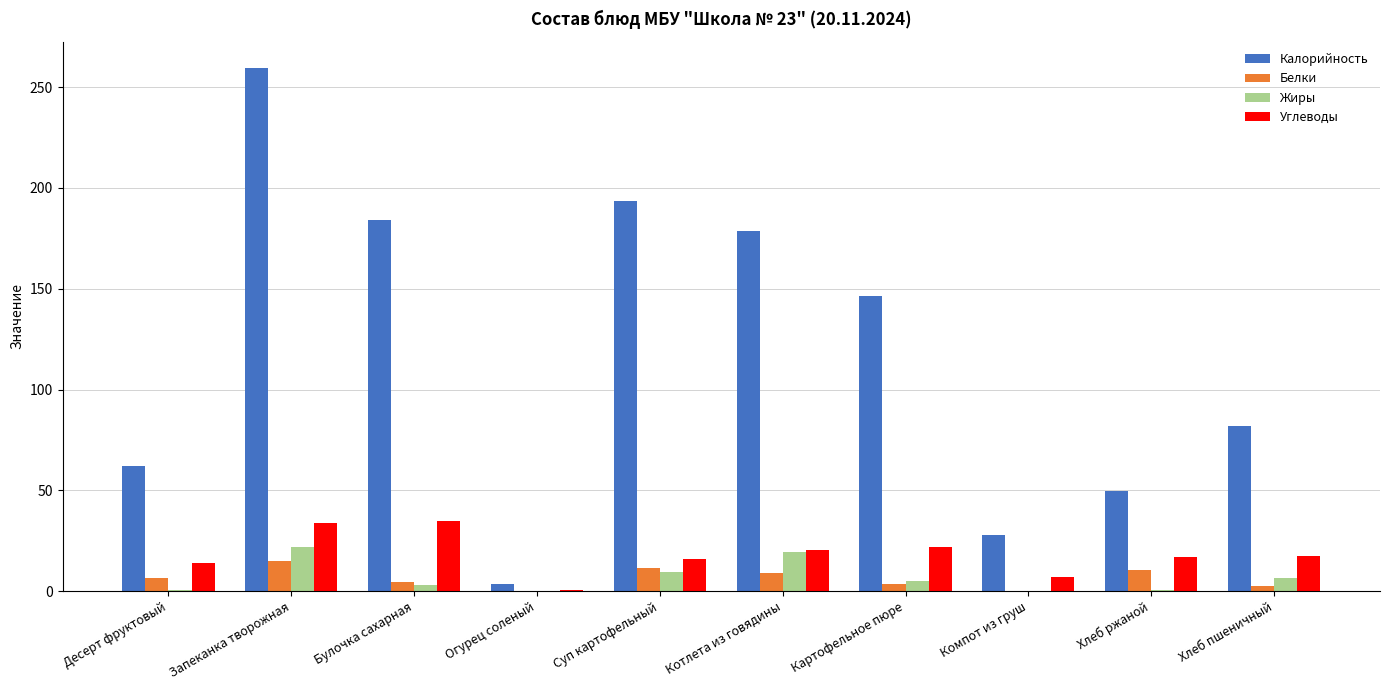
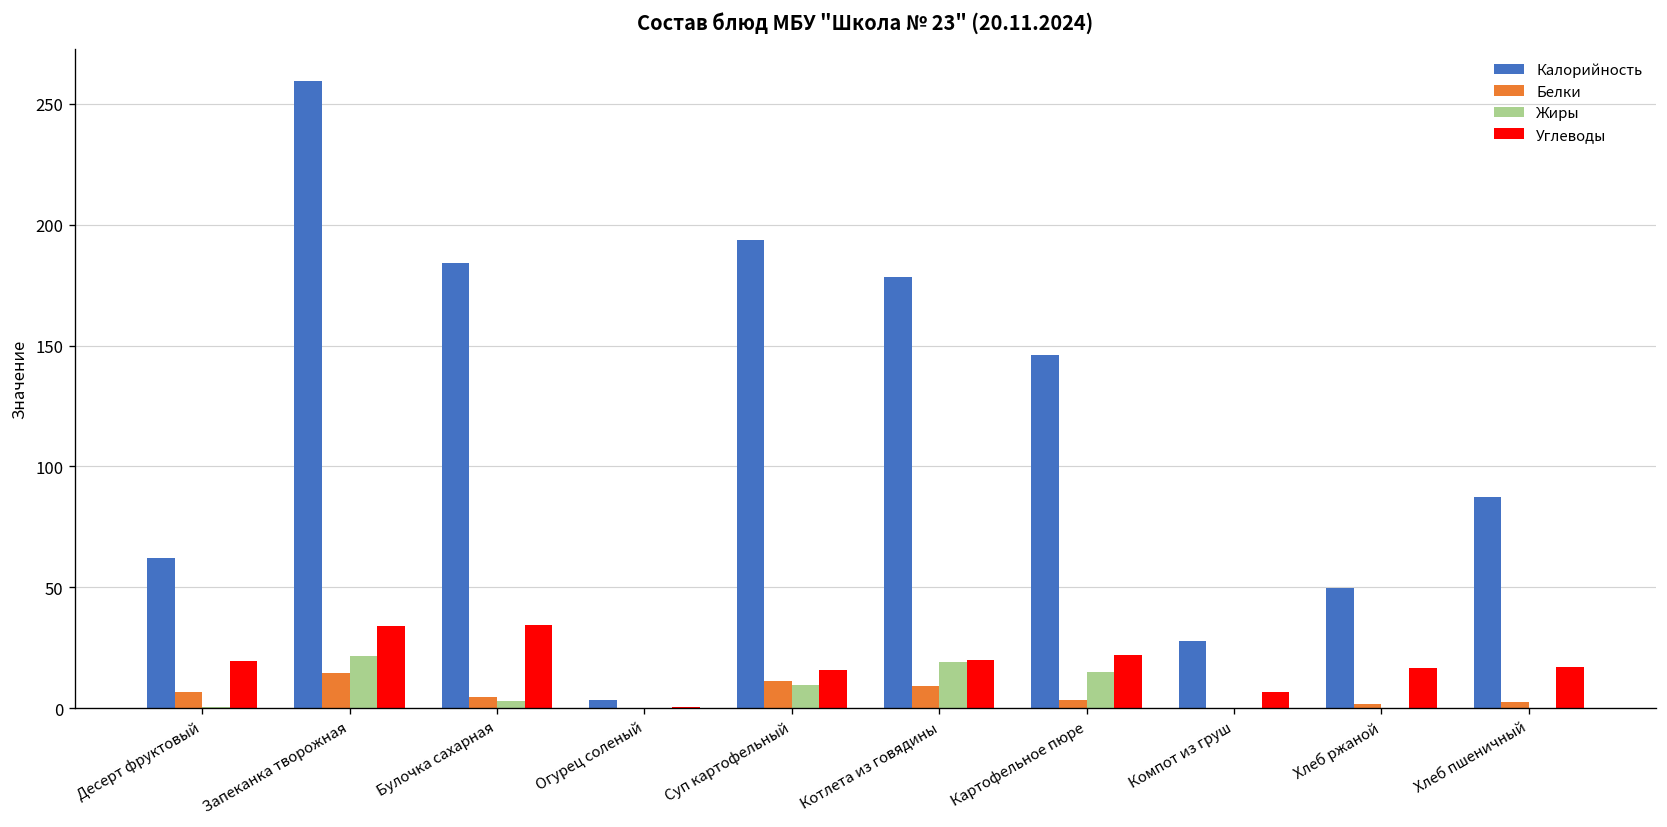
Углеводы, Десерт фруктовый: 14 -> 20
Жиры, Картофельное пюре: 5 -> 15
Белки, Хлеб ржаной: 10 -> 2
Калорийность, Хлеб пшеничный: 82 -> 88
Жиры, Хлеб пшеничный: 7 -> 0
